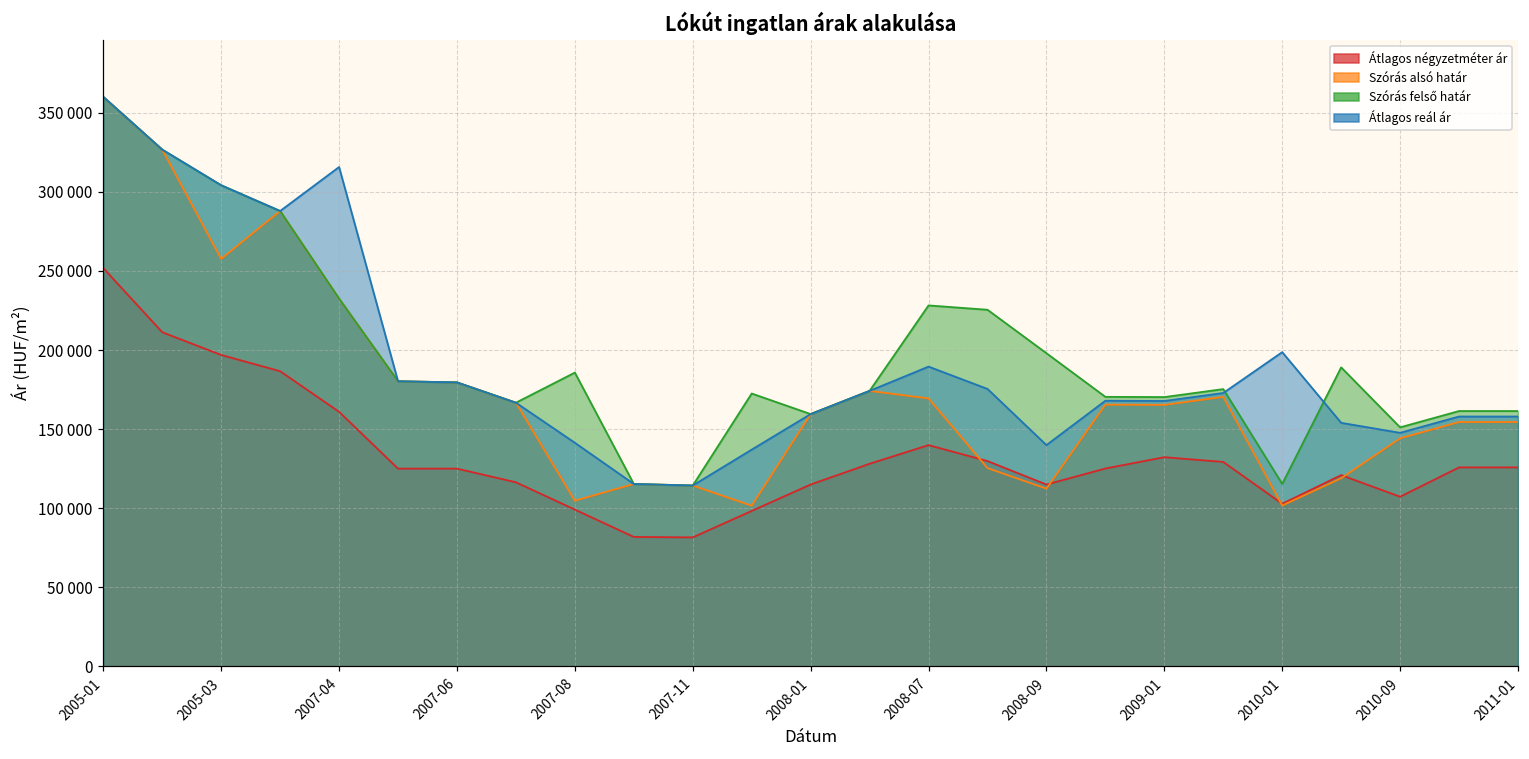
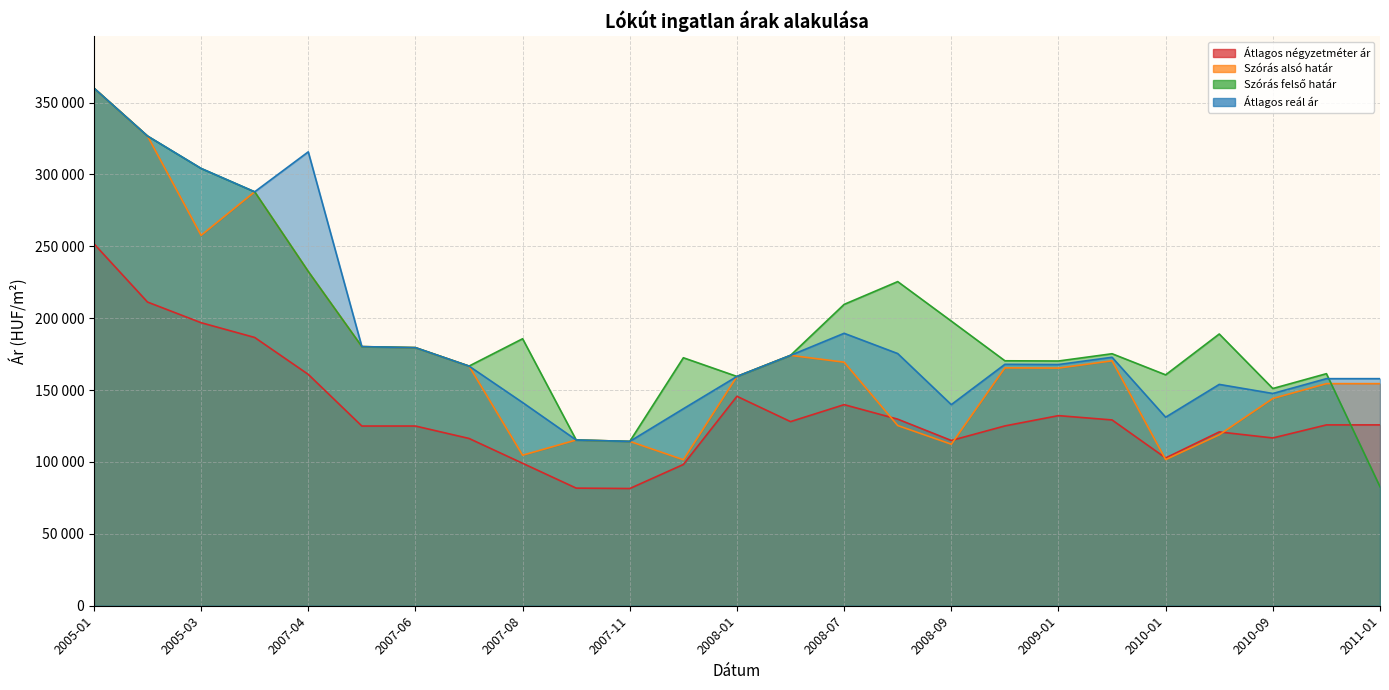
Átlagos négyzetméter ár, 2008-01: 115000 -> 146000
Szórás felső határ, 2008-07: 228000 -> 210000
Szórás felső határ, 2010-01: 115000 -> 161000
Átlagos reál ár, 2010-01: 199000 -> 131000
Átlagos négyzetméter ár, 2010-09: 107000 -> 117000
Szórás felső határ, 2011-01: 161000 -> 83000
